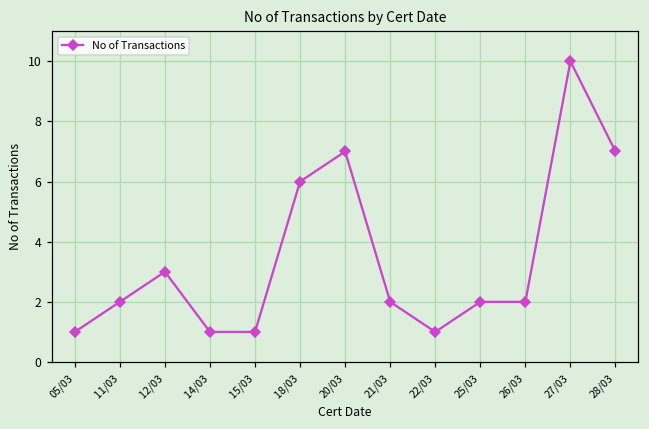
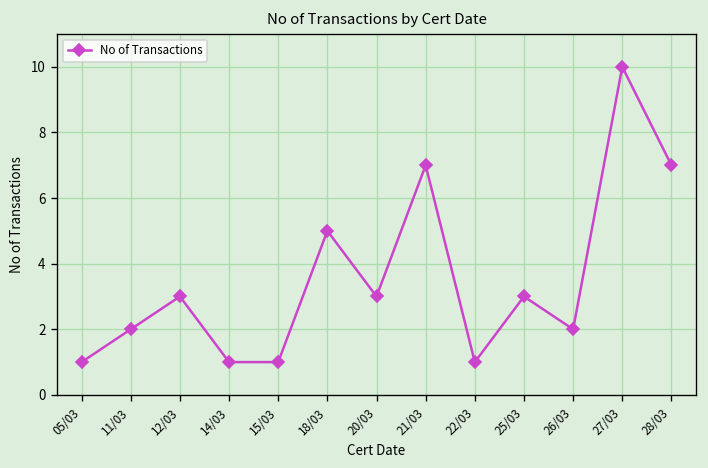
18/03: 6 -> 5
20/03: 7 -> 3
21/03: 2 -> 7
25/03: 2 -> 3
